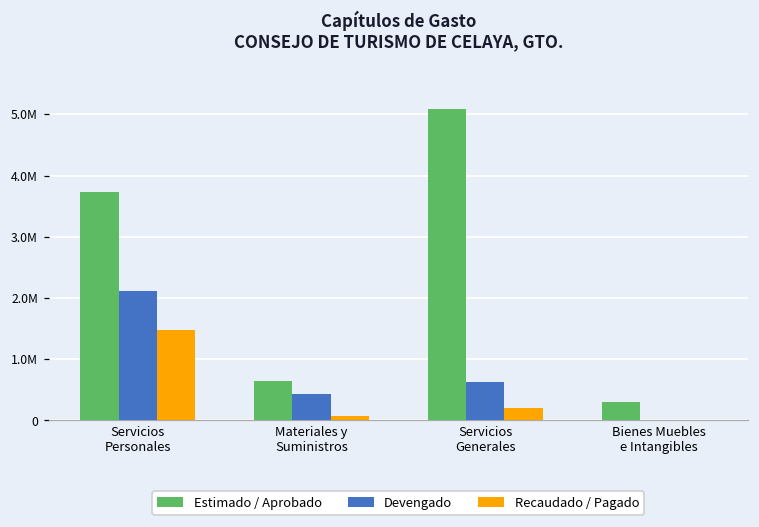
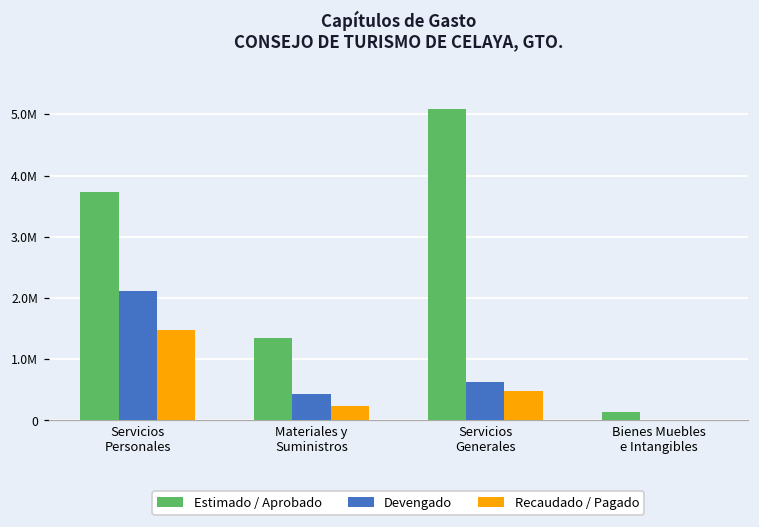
Estimado / Aprobado, Materiales y Suministros: 600000 -> 1300000
Recaudado / Pagado, Materiales y Suministros: 100000 -> 200000
Recaudado / Pagado, Servicios Generales: 200000 -> 500000
Estimado / Aprobado, Bienes Muebles e Intangibles: 300000 -> 100000
